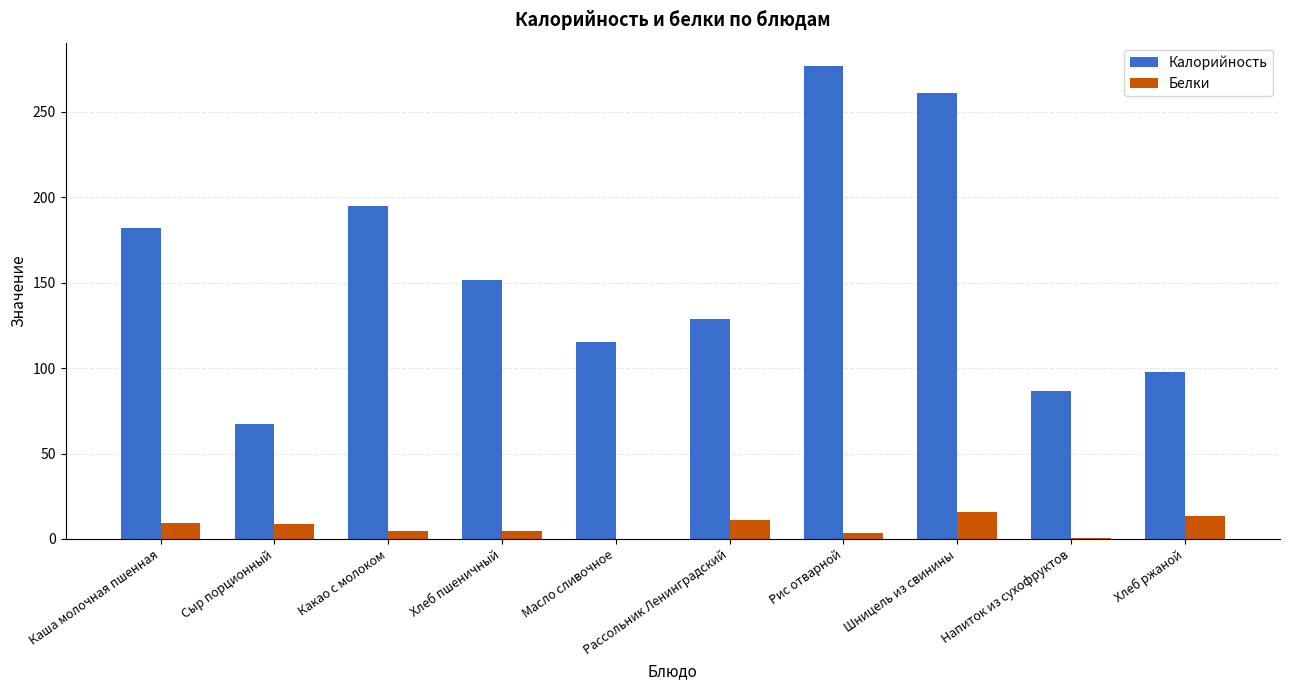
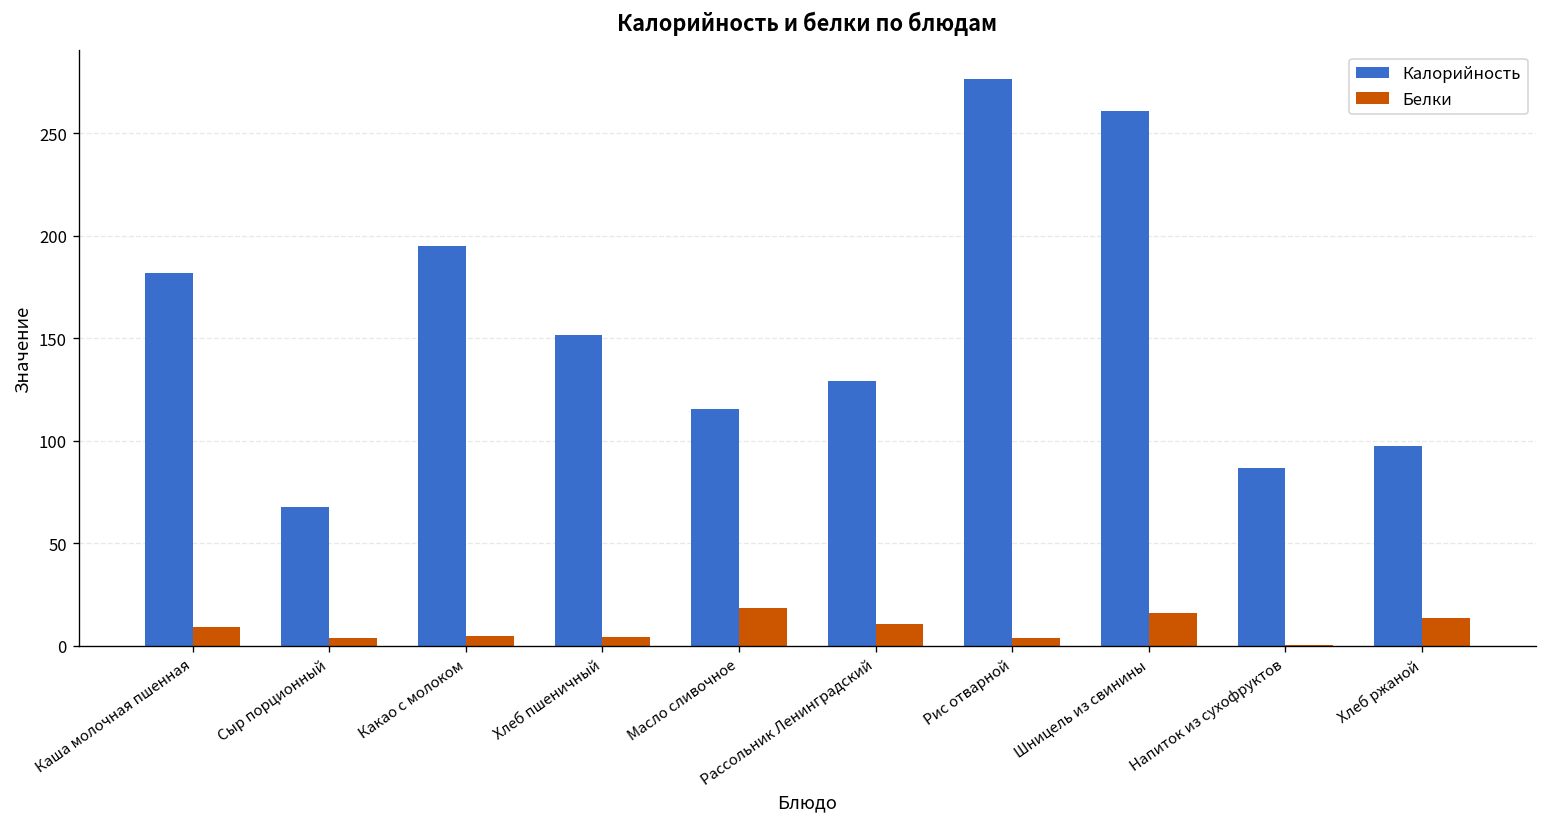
Белки, Сыр порционный: 9 -> 4
Белки, Масло сливочное: 0 -> 18
